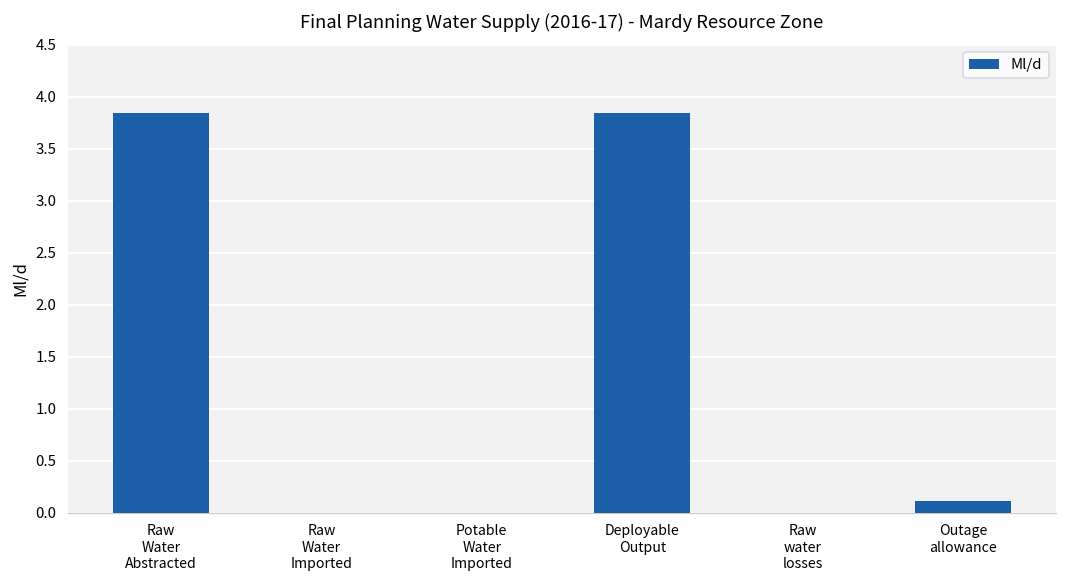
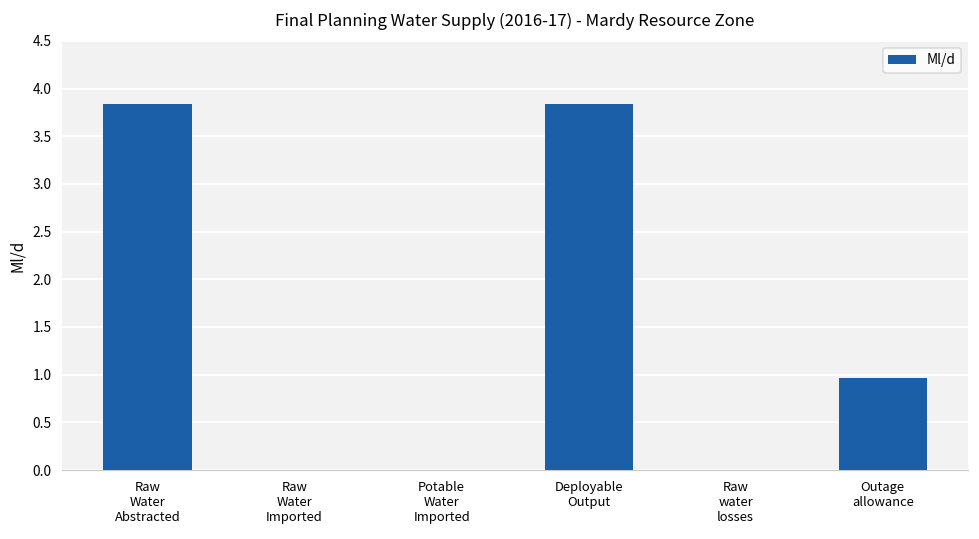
Outage allowance: 0.1 -> 1.0
